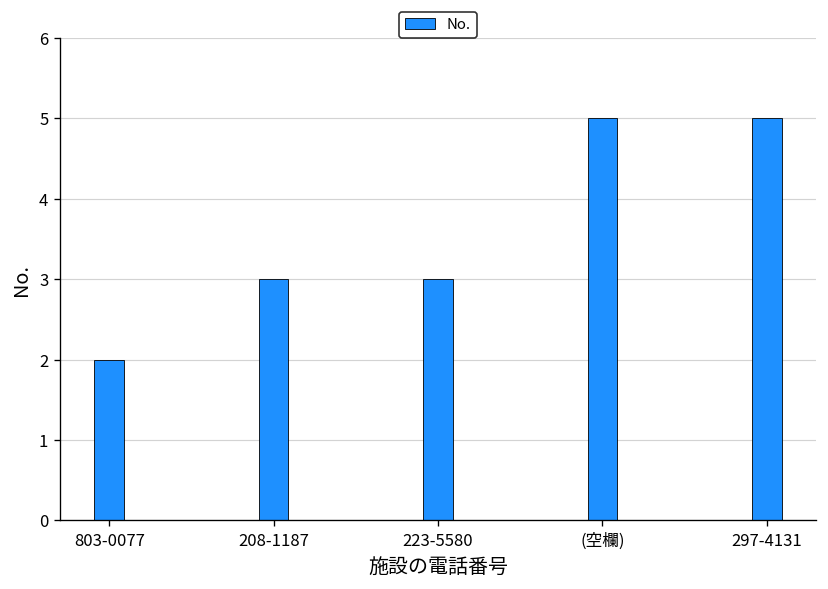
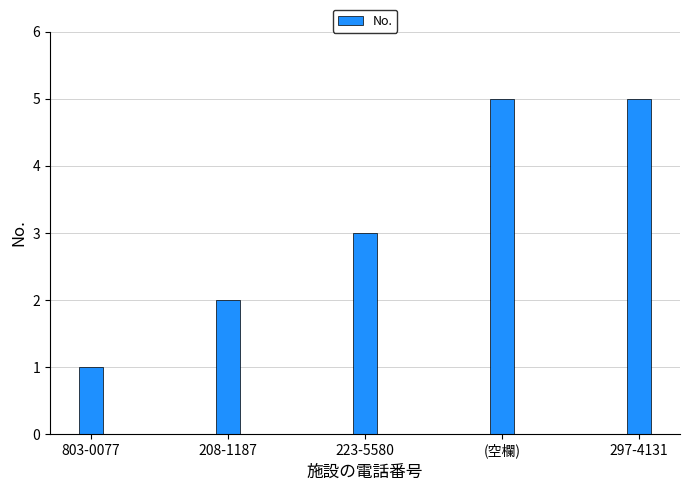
803-0077: 2 -> 1
208-1187: 3 -> 2
